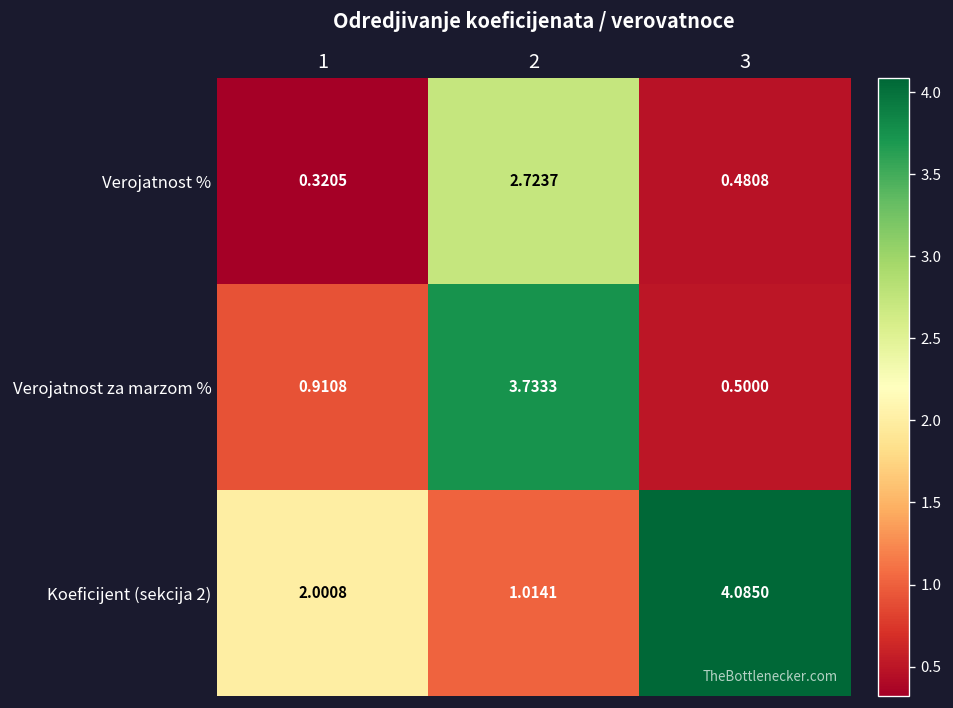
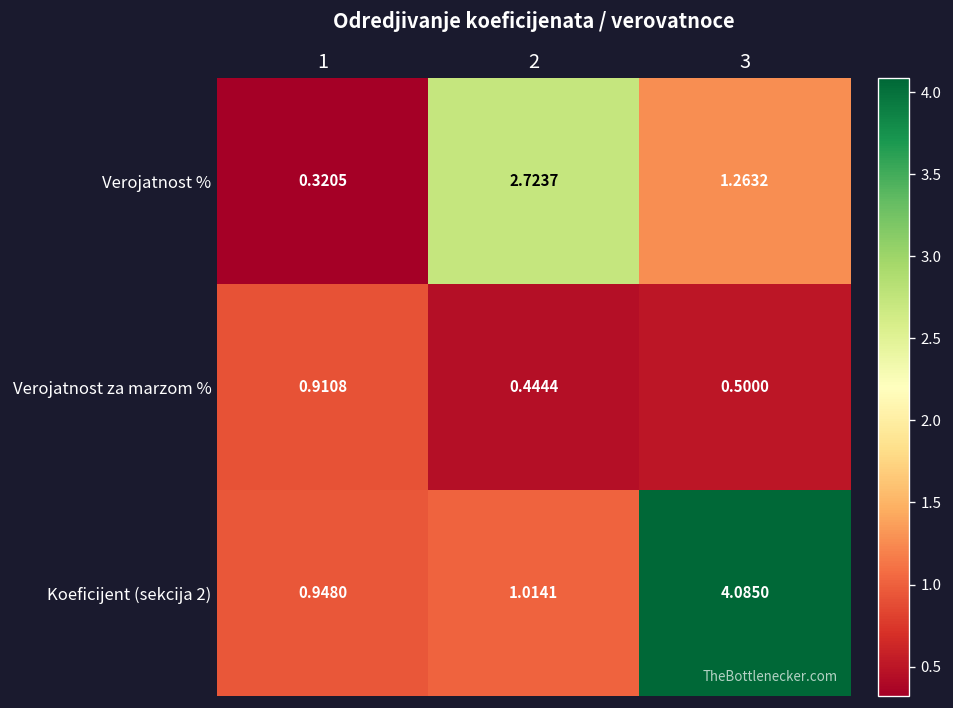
Verojatnost %, 3: 0.4808 -> 1.2632
Verojatnost za marzom %, 2: 3.7333 -> 0.4444
Koeficijent (sekcija 2), 1: 2.0008 -> 0.9480
